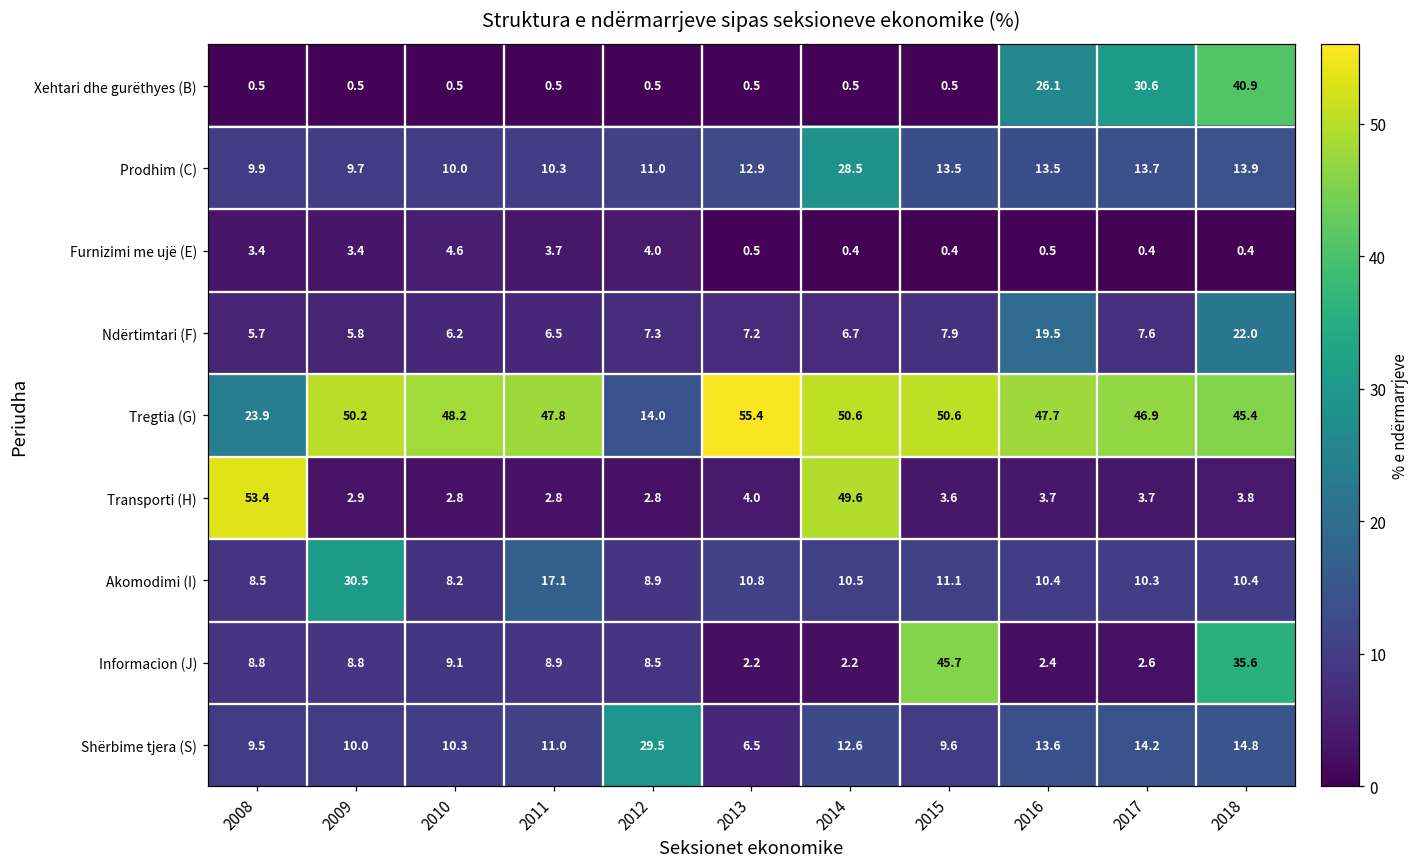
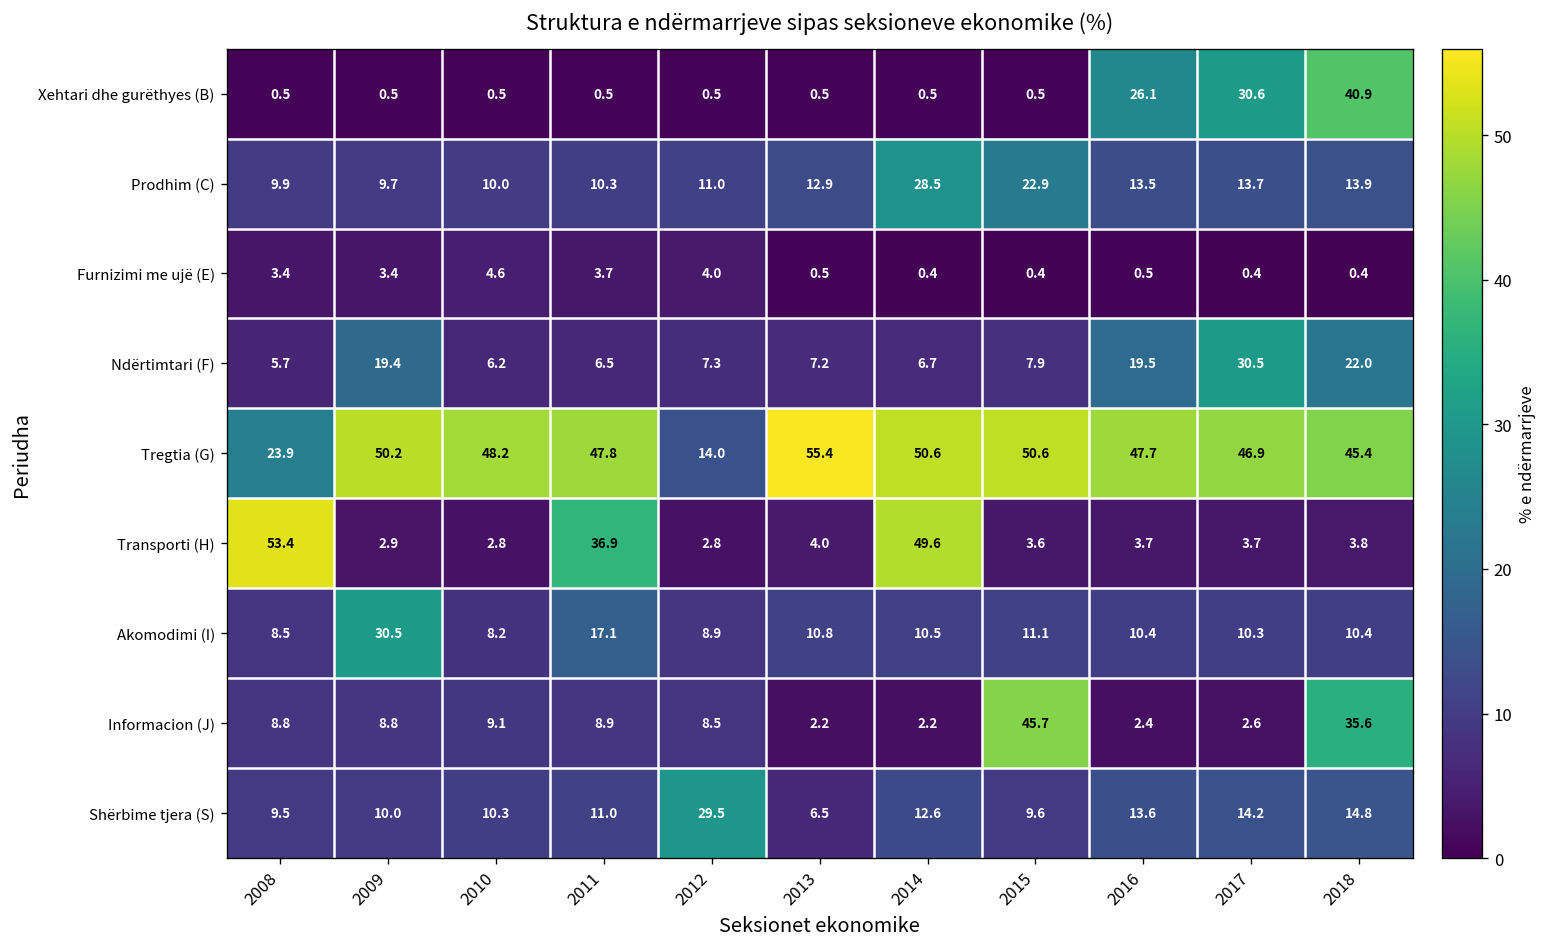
Prodhim (C), 2015: 13.5 -> 22.9
Ndërtimtari (F), 2009: 5.8 -> 19.4
Ndërtimtari (F), 2017: 7.6 -> 30.5
Transporti (H), 2011: 2.8 -> 36.9
